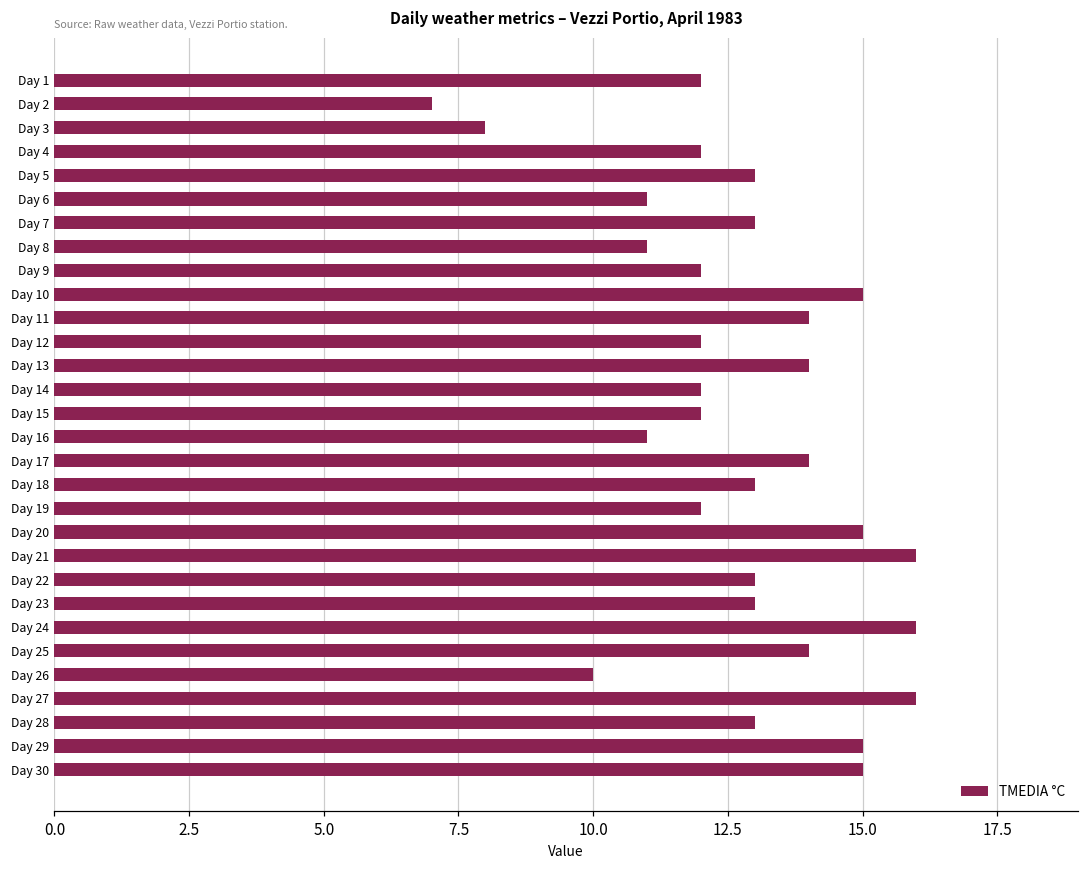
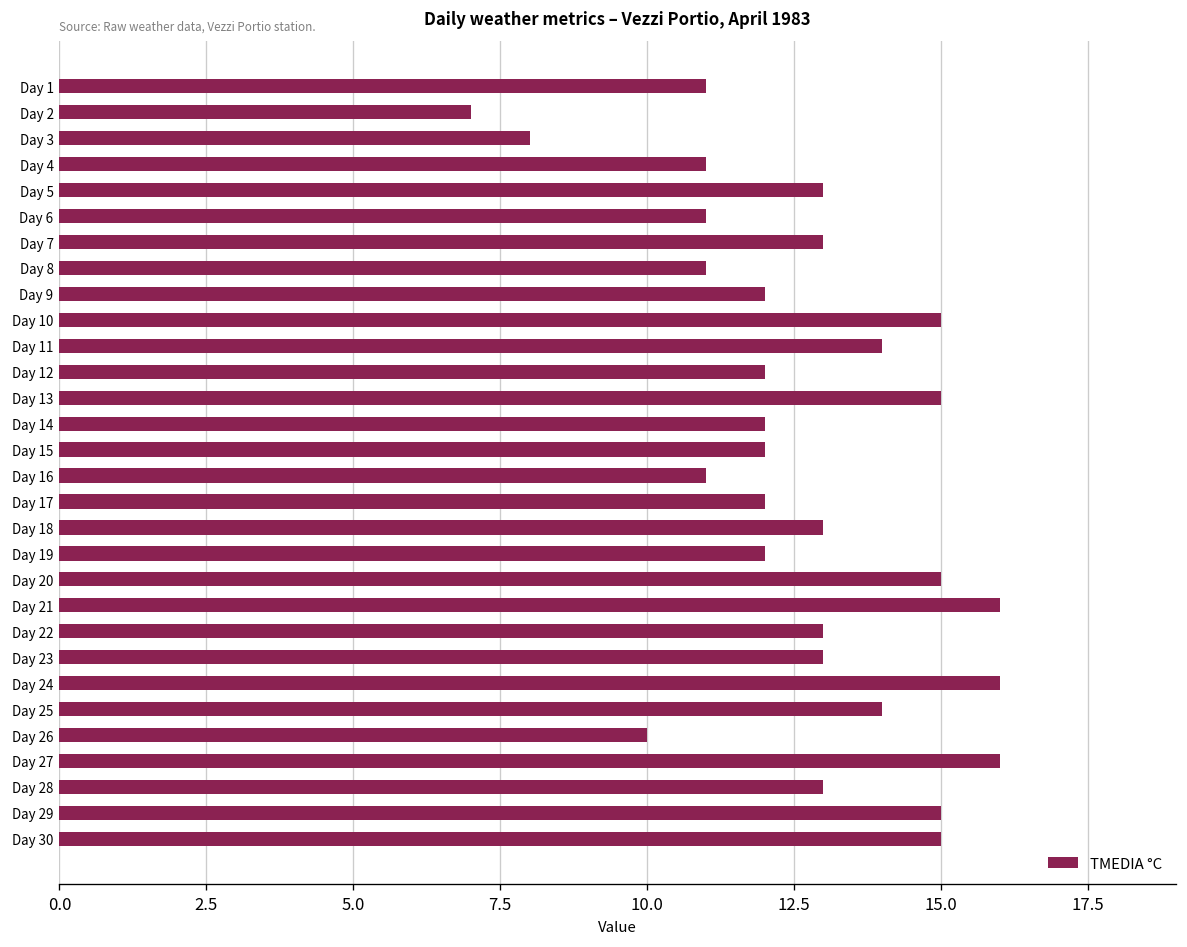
Day 1: 12 -> 11
Day 4: 12 -> 11
Day 13: 14 -> 15
Day 17: 14 -> 12
